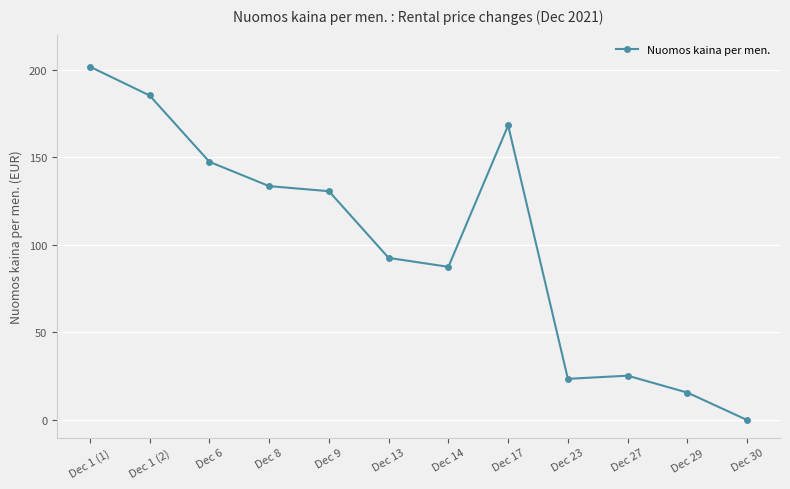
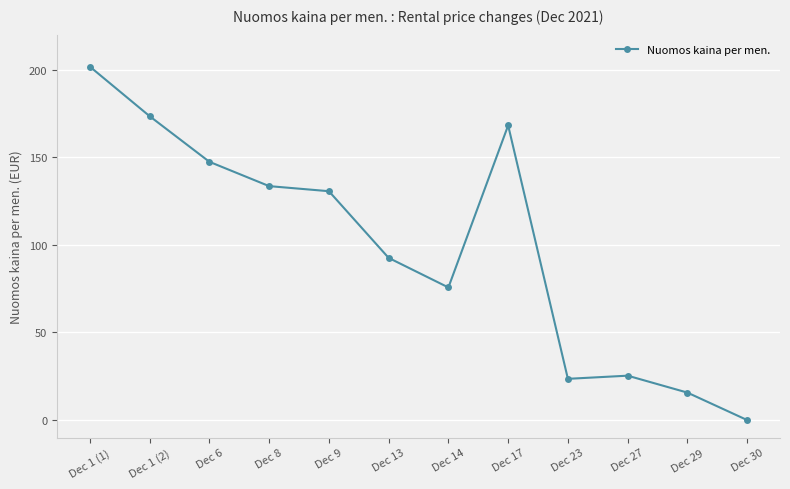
Dec 1 (2): 185 -> 173
Dec 14: 87 -> 76
